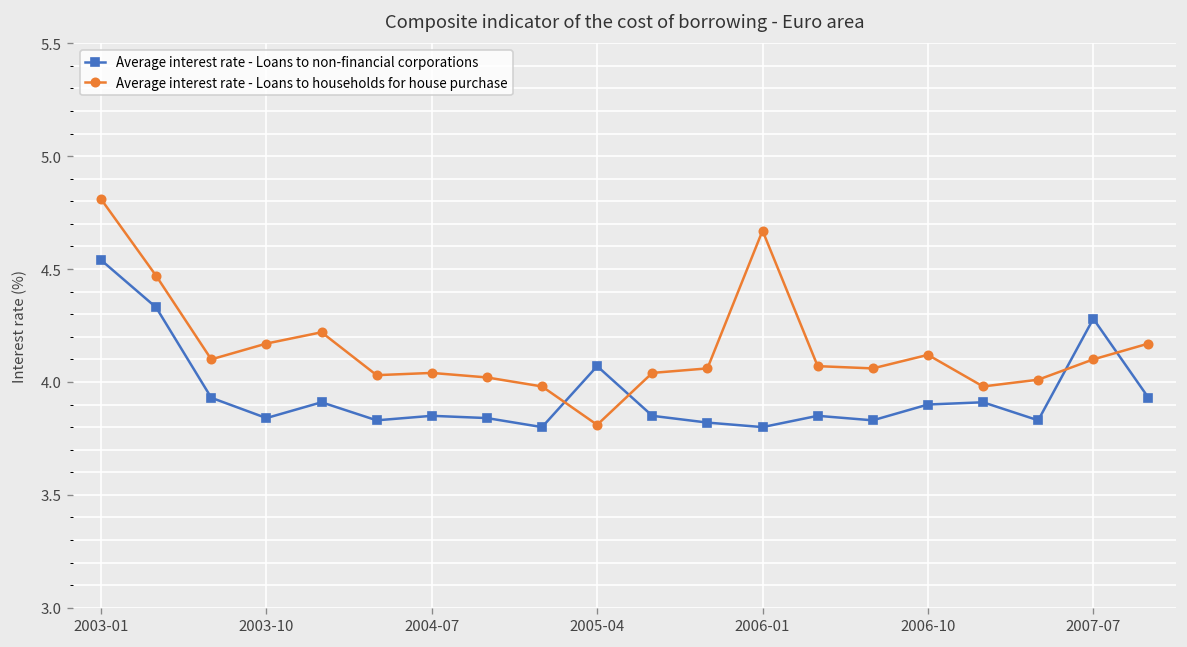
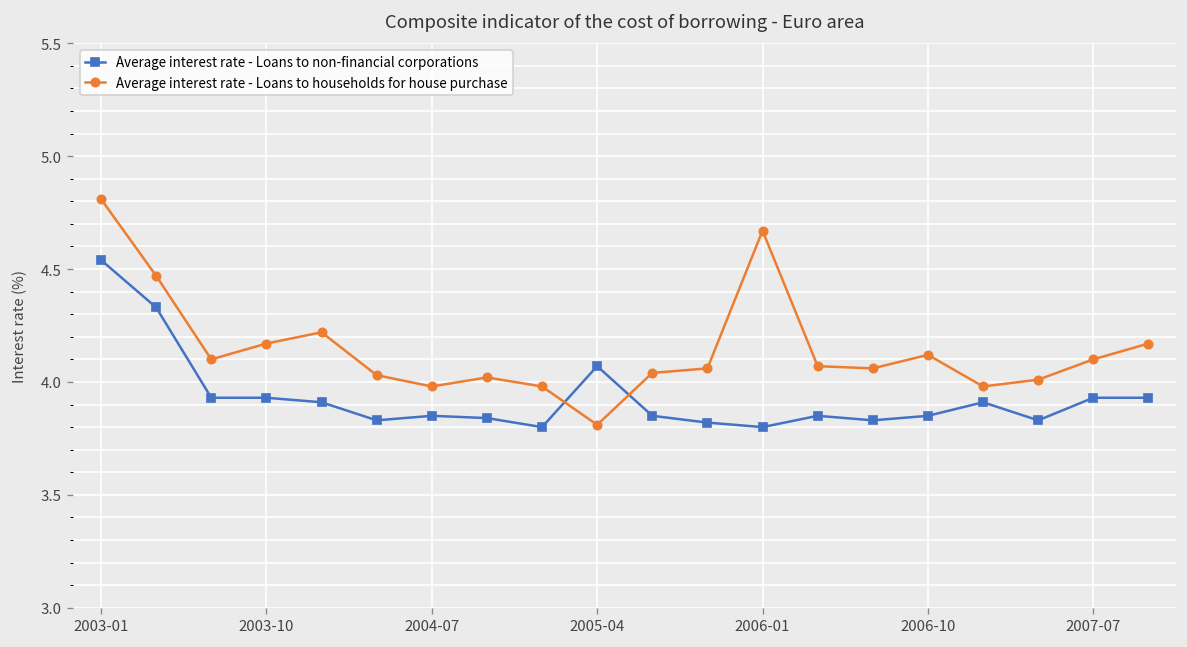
Average interest rate - Loans to non-financial corporations, 2003-10: 3.84 -> 3.93
Average interest rate - Loans to households for house purchase, 2004-07: 4.04 -> 3.98
Average interest rate - Loans to non-financial corporations, 2006-10: 3.90 -> 3.85
Average interest rate - Loans to non-financial corporations, 2007-07: 4.28 -> 3.93
